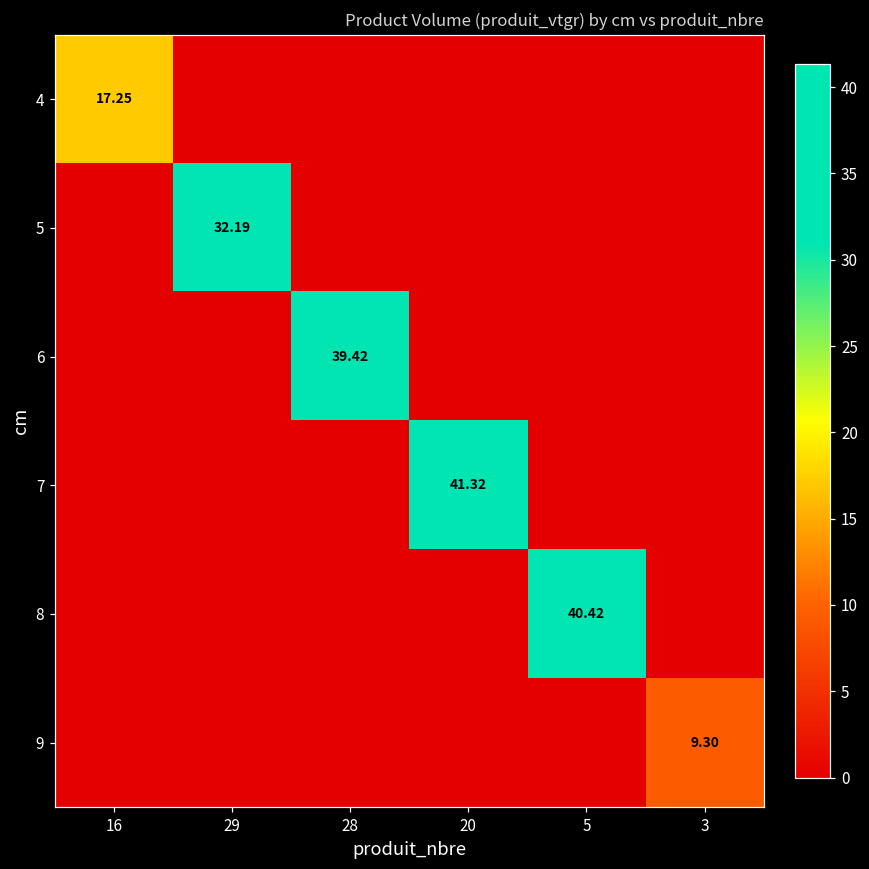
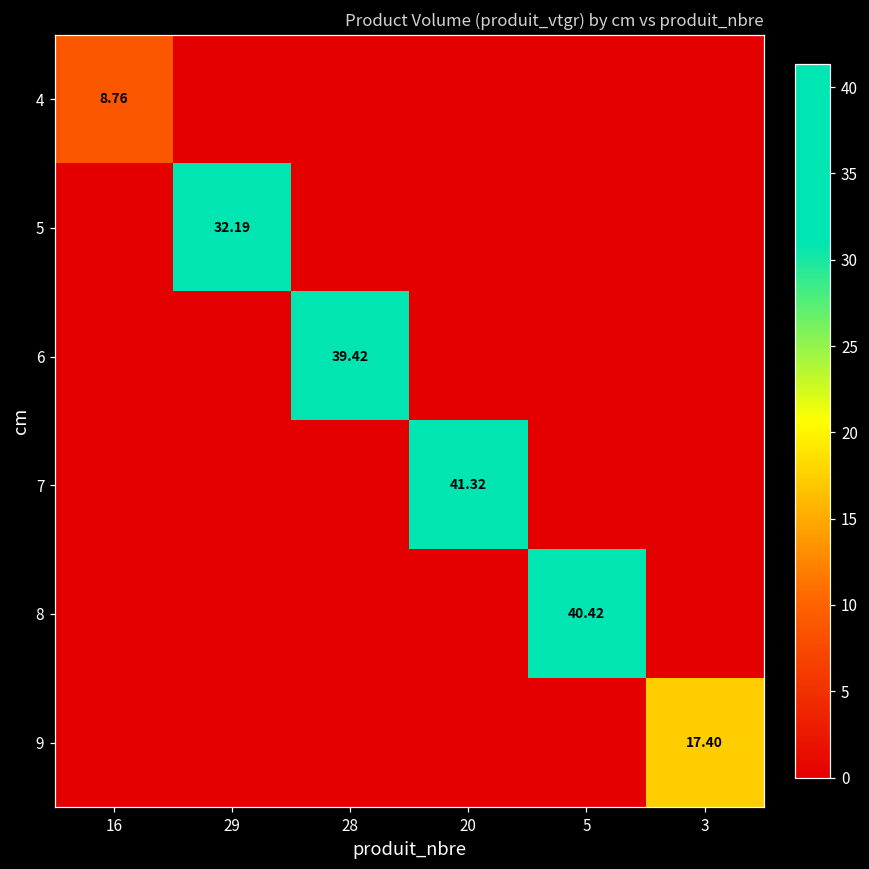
4, 16: 17.25 -> 8.76
9, 3: 9.30 -> 17.40
